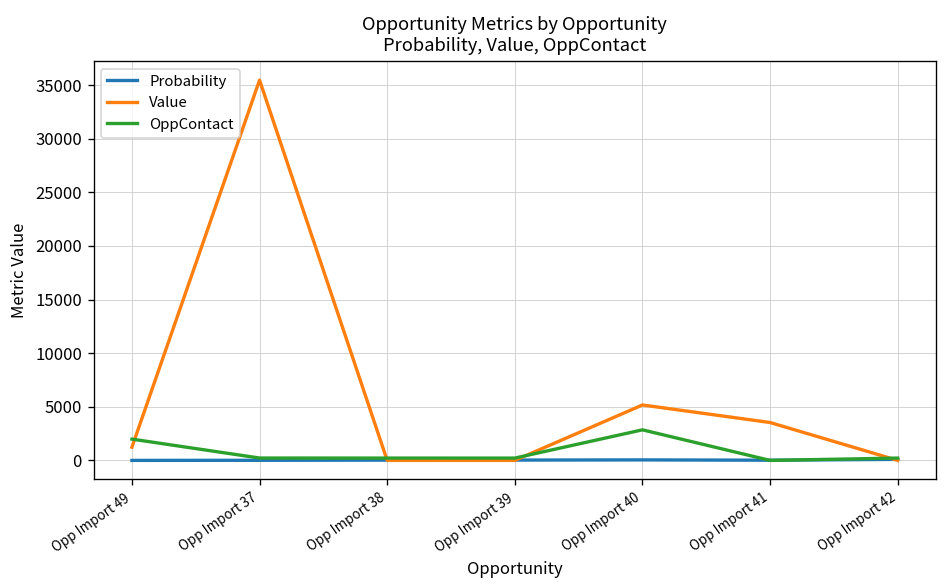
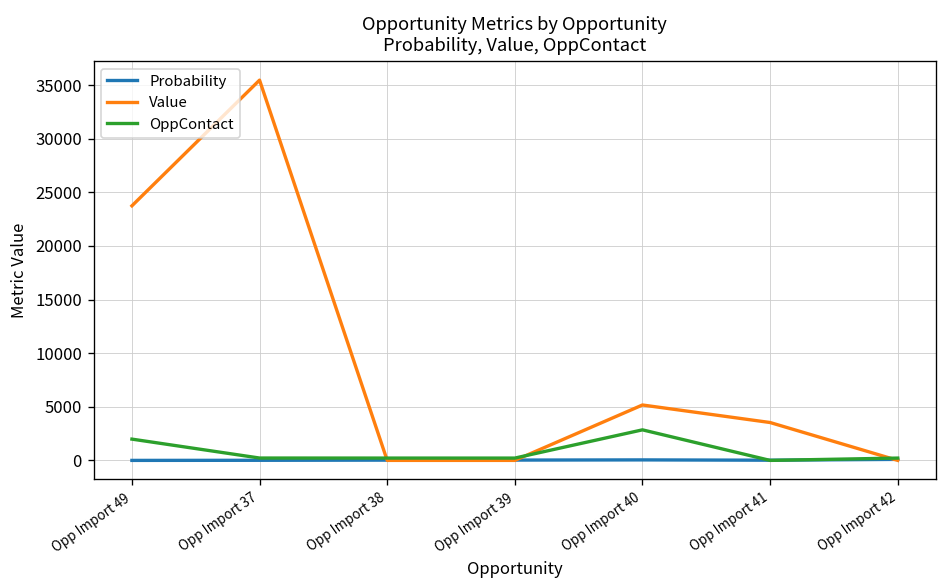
Value, Opp Import 49: 1000 -> 24000
